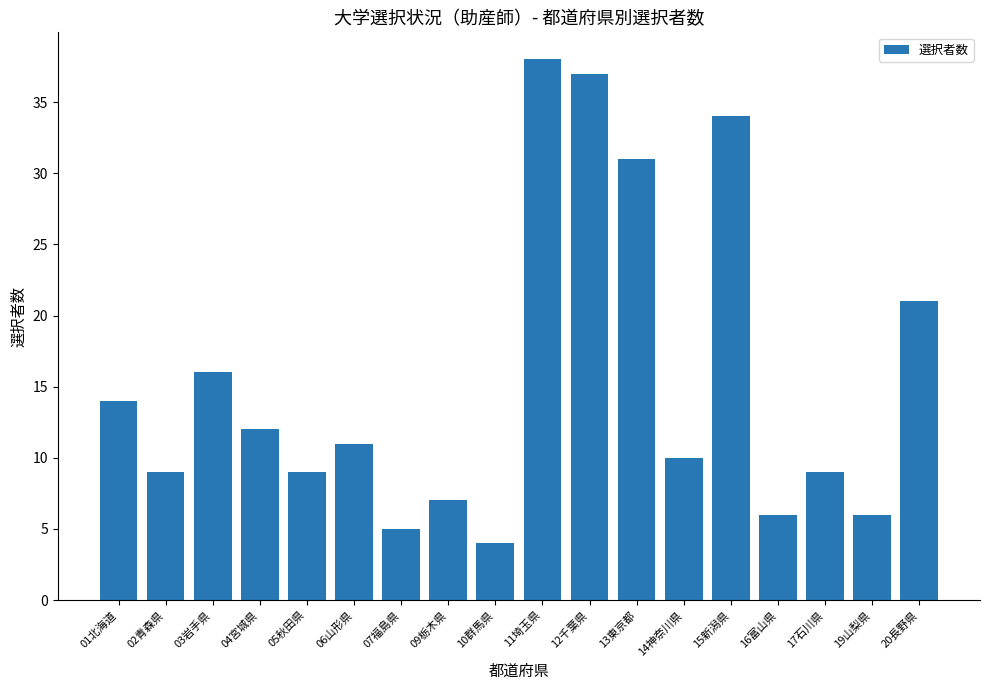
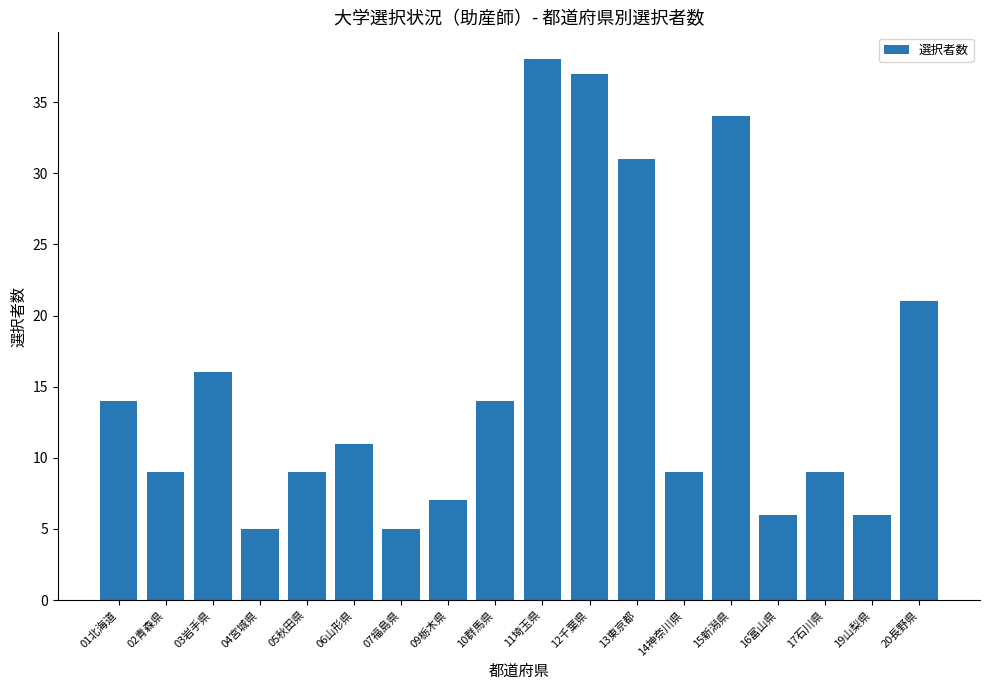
04宮城県: 12 -> 5
10群馬県: 4 -> 14
14神奈川県: 10 -> 9
